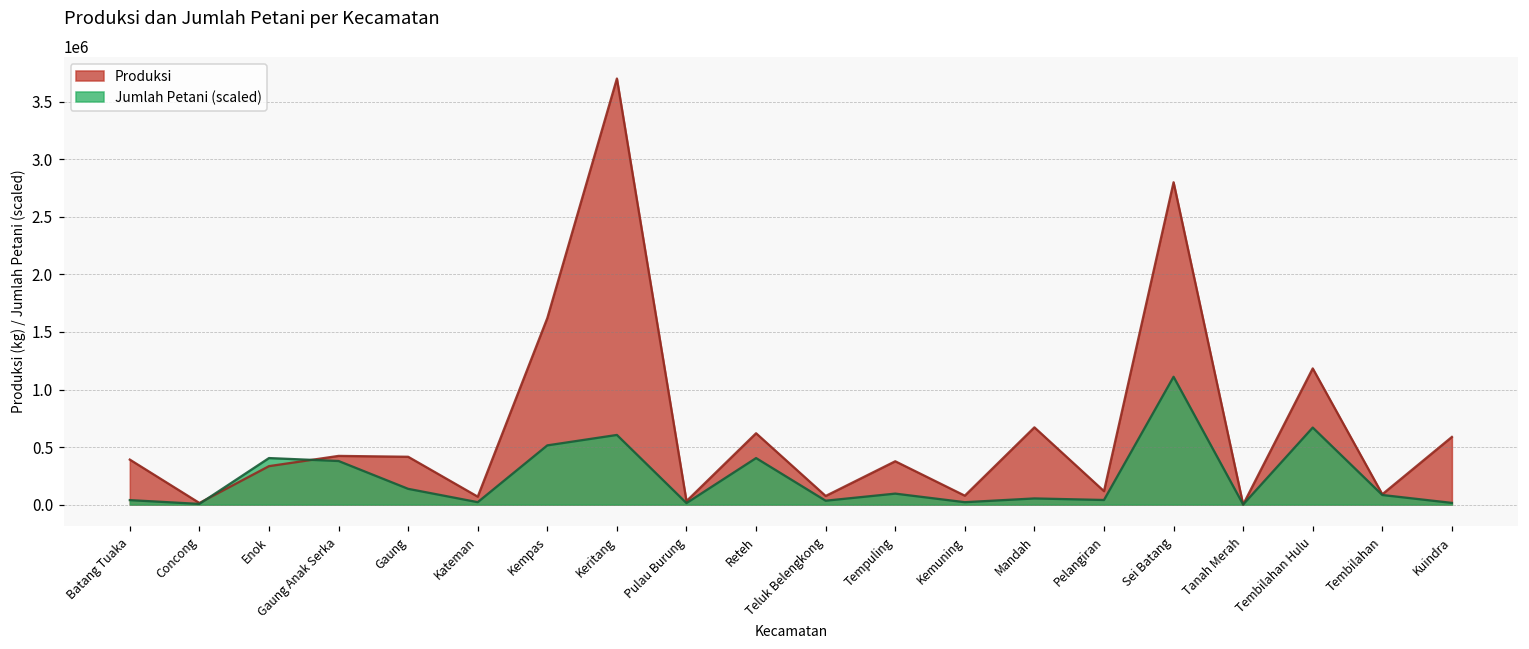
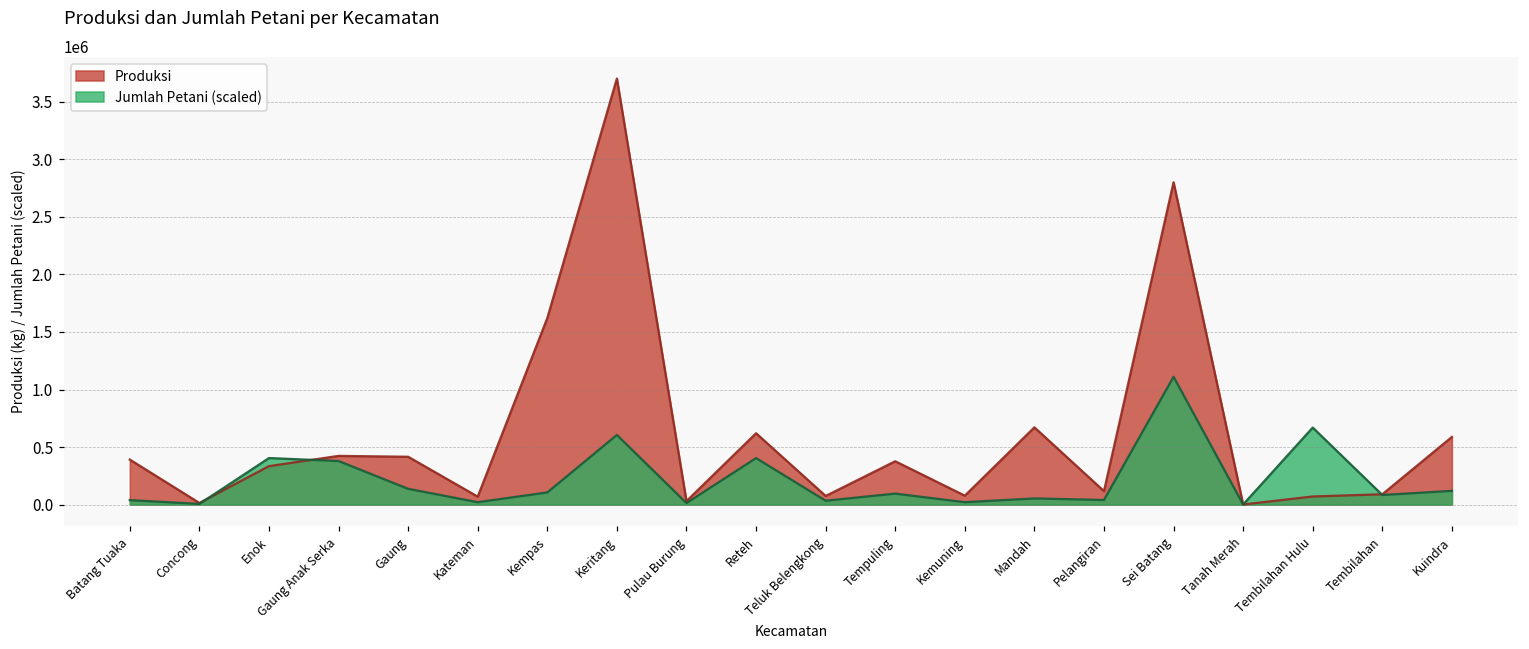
Jumlah Petani (scaled), Kempas: 510000 -> 110000
Produksi, Tembilahan Hulu: 1180000 -> 70000
Jumlah Petani (scaled), Kuindra: 10000 -> 120000
